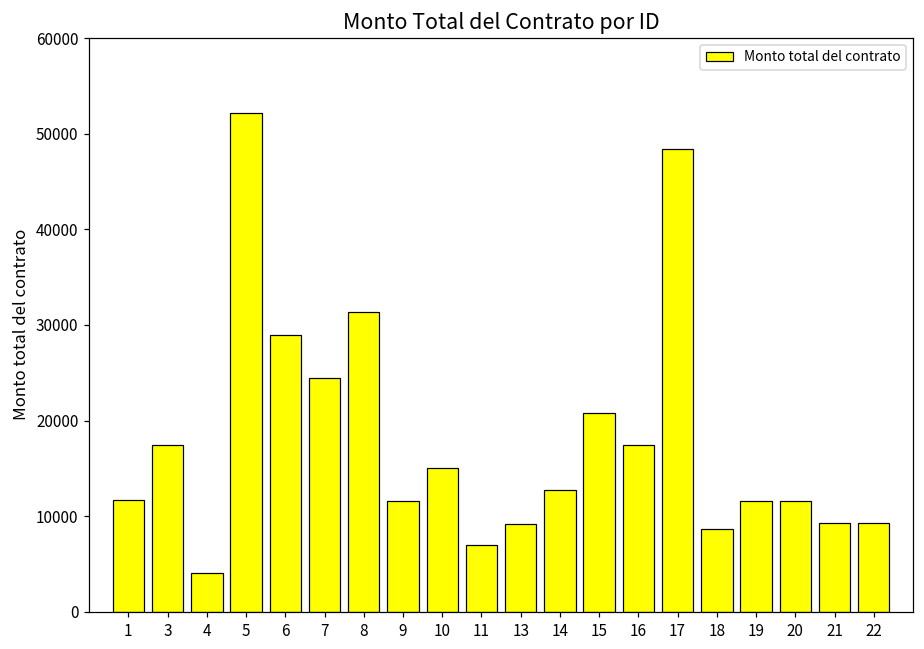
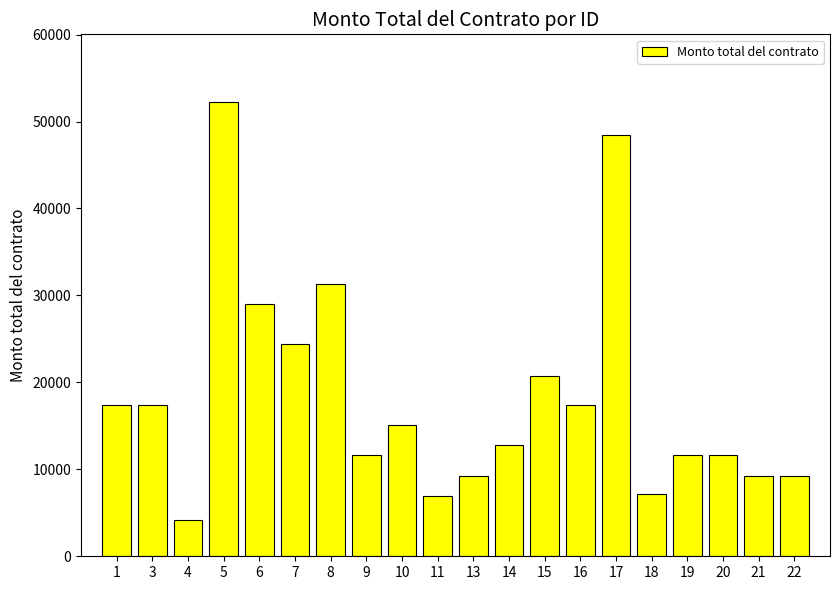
1: 12000 -> 17000
18: 9000 -> 7000
